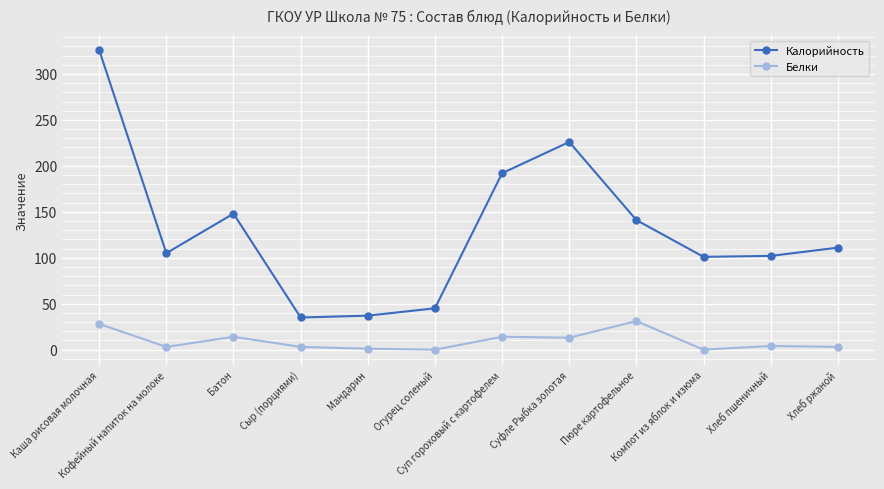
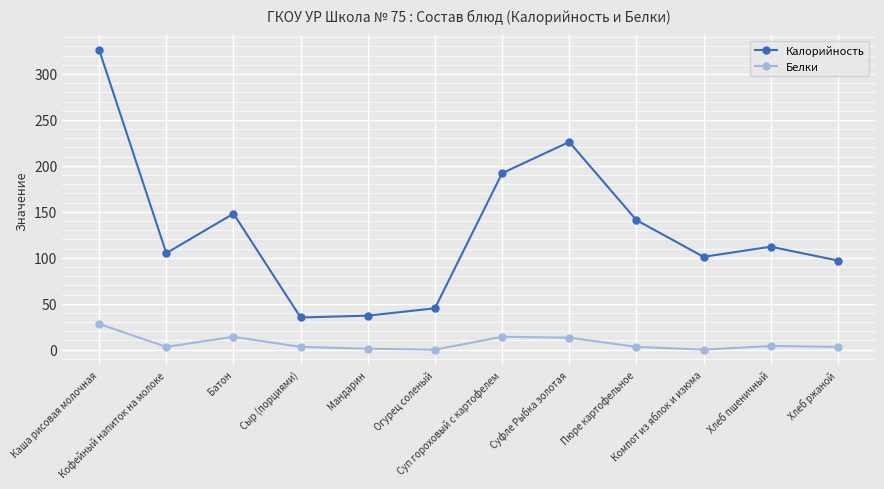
Белки, Пюре картофельное: 30 -> 0
Калорийность, Хлеб пшеничный: 100 -> 110
Калорийность, Хлеб ржаной: 110 -> 100
